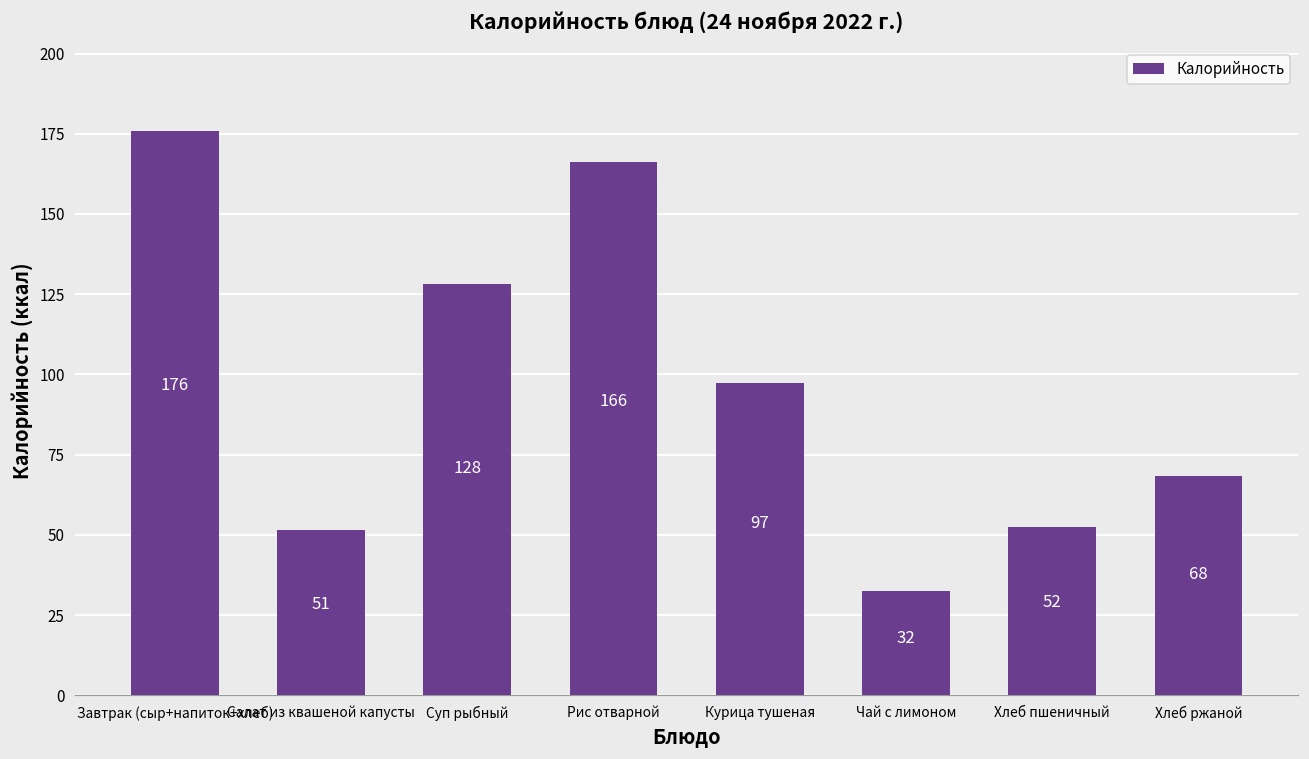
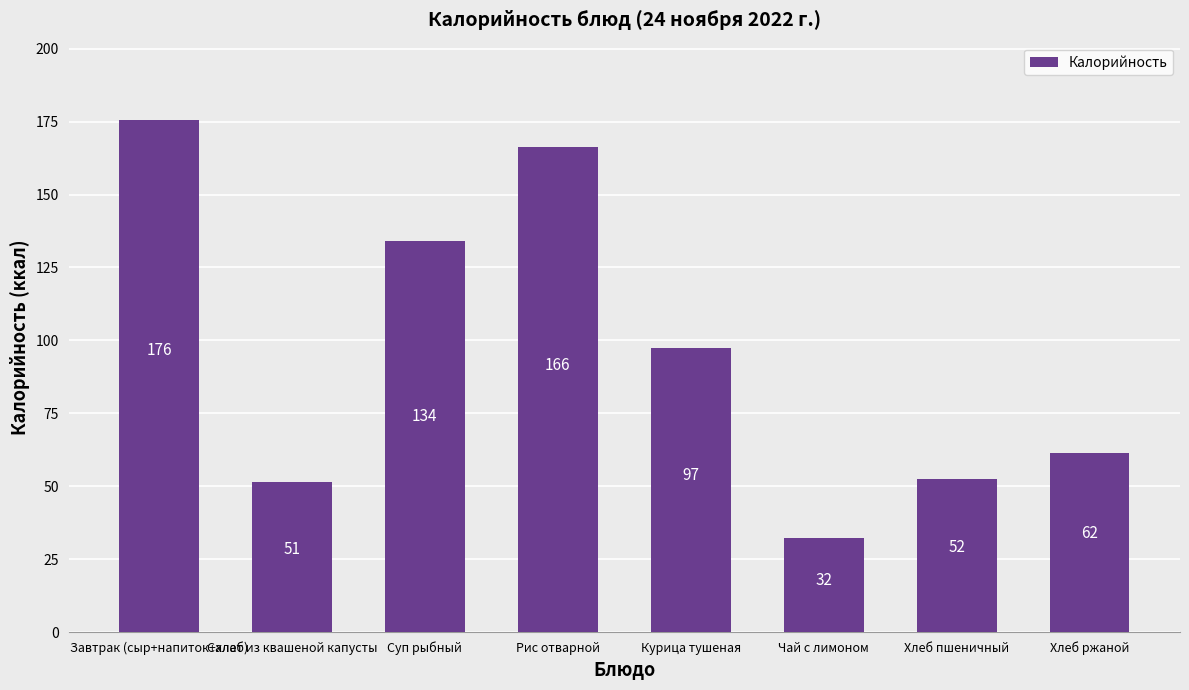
Суп рыбный: 128 -> 134
Хлеб ржаной: 68 -> 62
